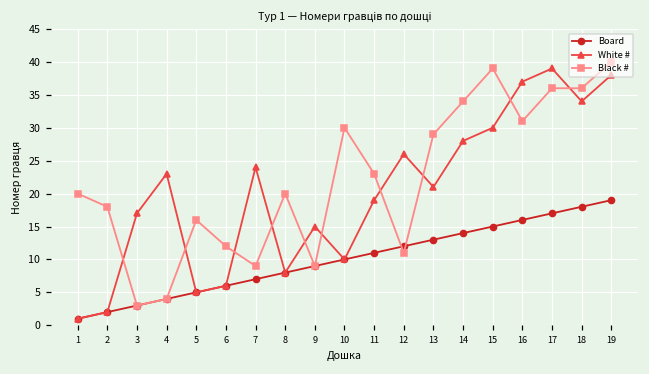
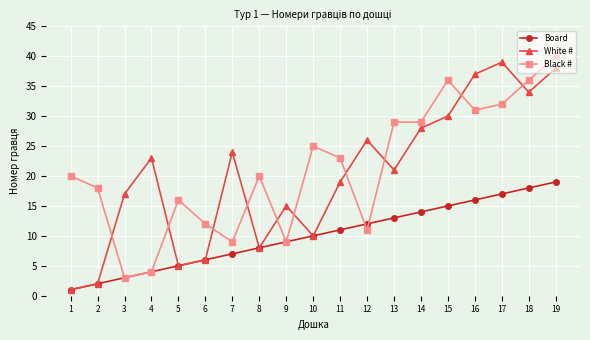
Black #, 10: 30 -> 25
Black #, 14: 34 -> 29
Black #, 15: 39 -> 36
Black #, 17: 36 -> 32
